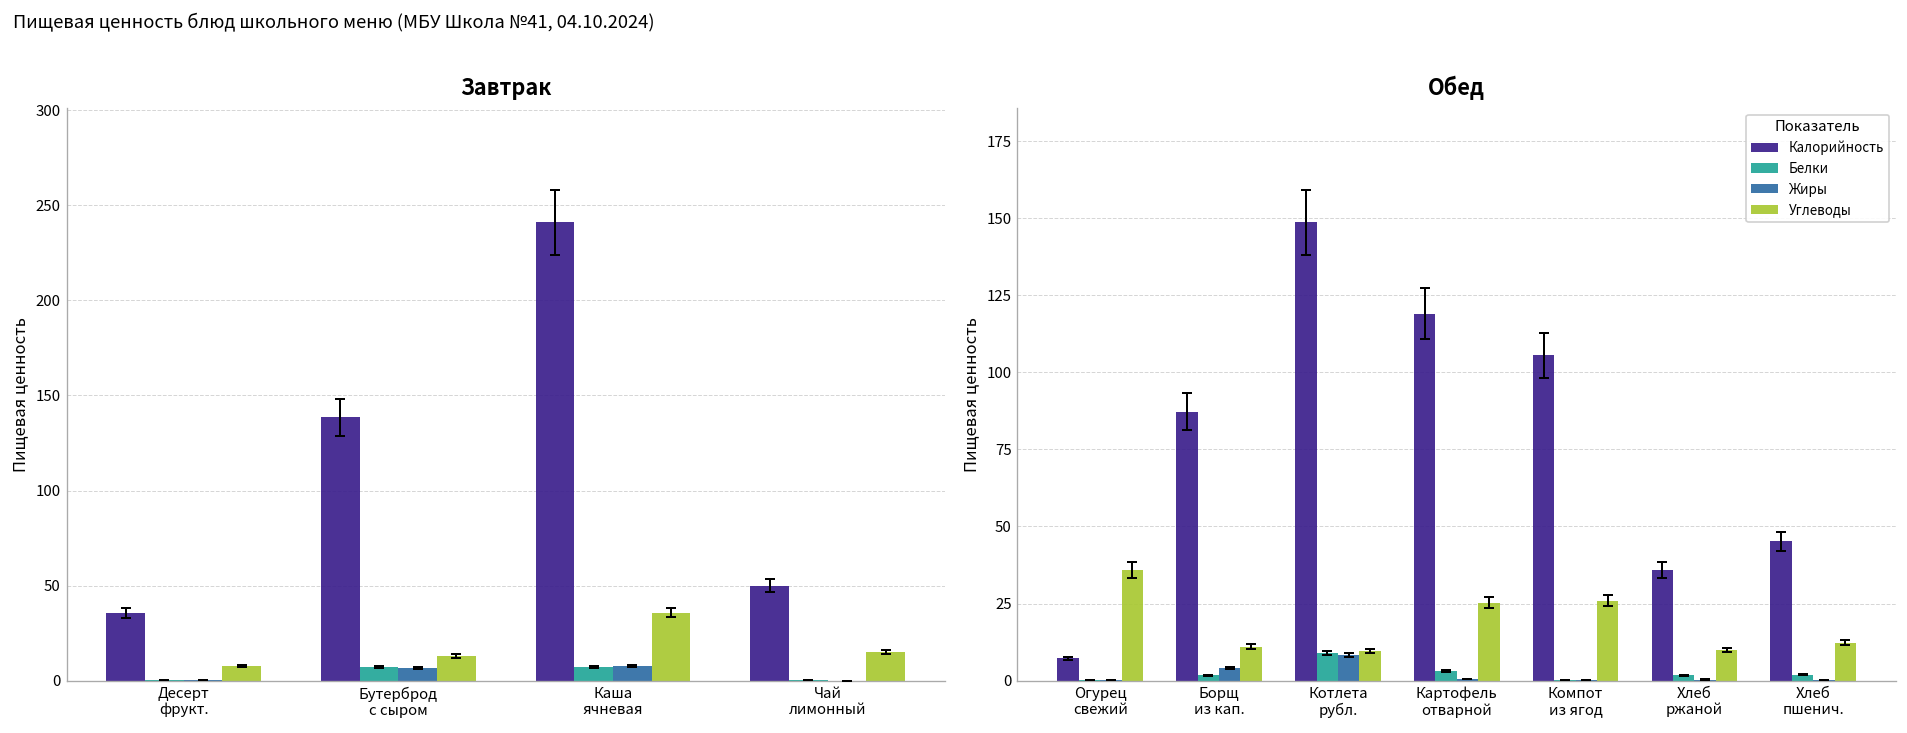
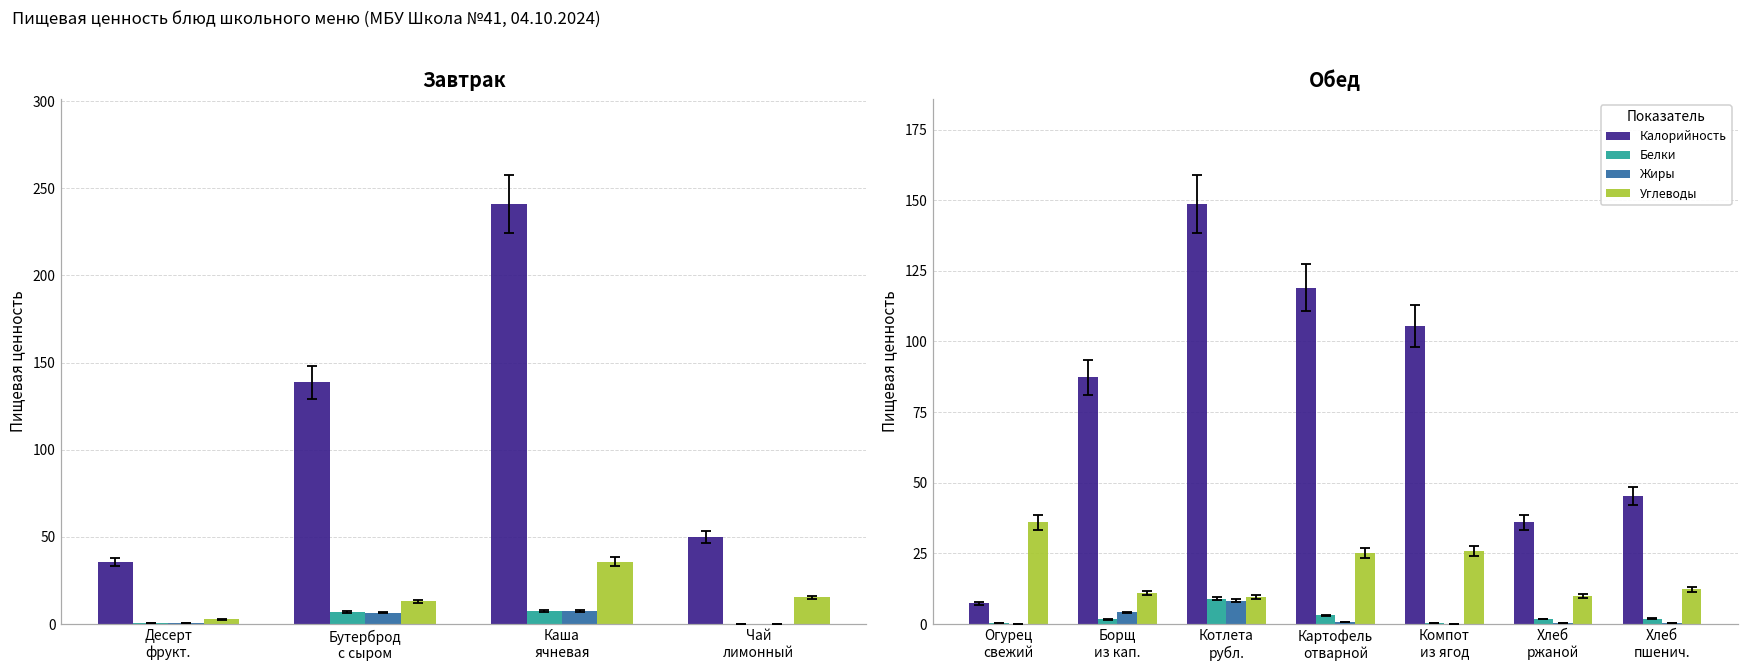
Завтрак, Углеводы, Десерт фрукт.: 8 -> 3
